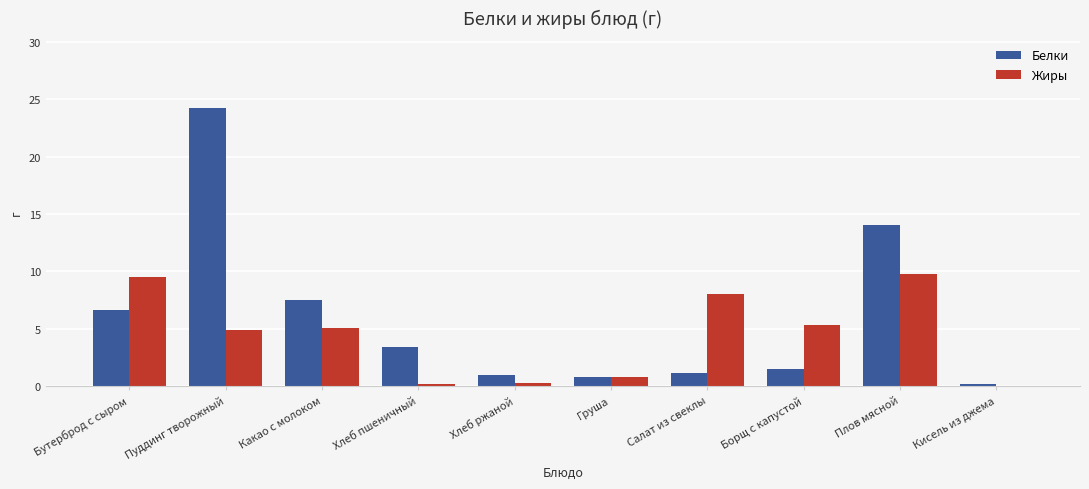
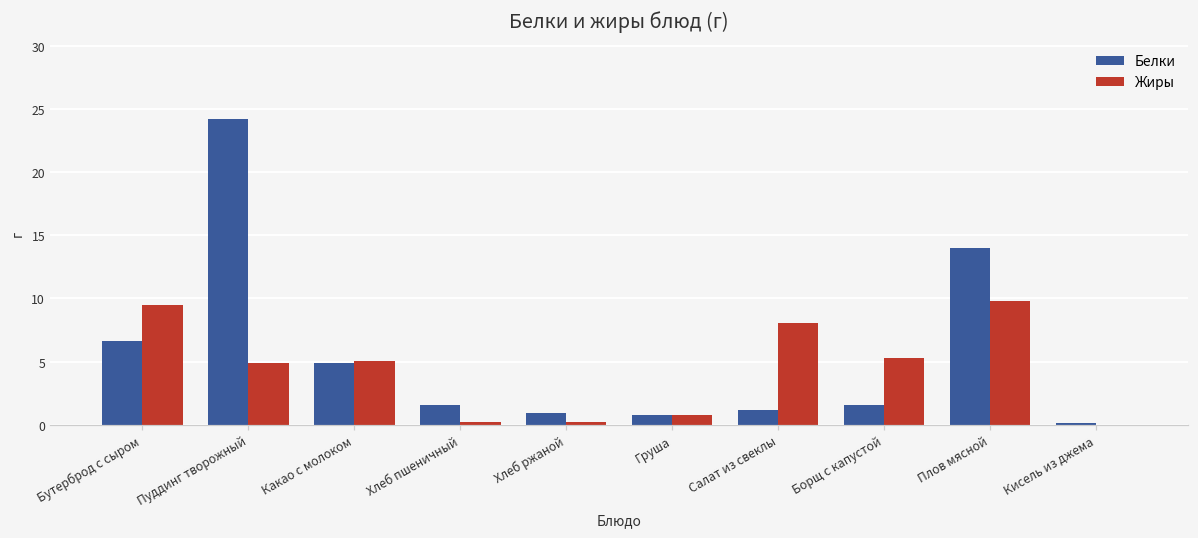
Белки, Какао с молоком: 7.5 -> 4.9
Белки, Хлеб пшеничный: 3.4 -> 1.5
